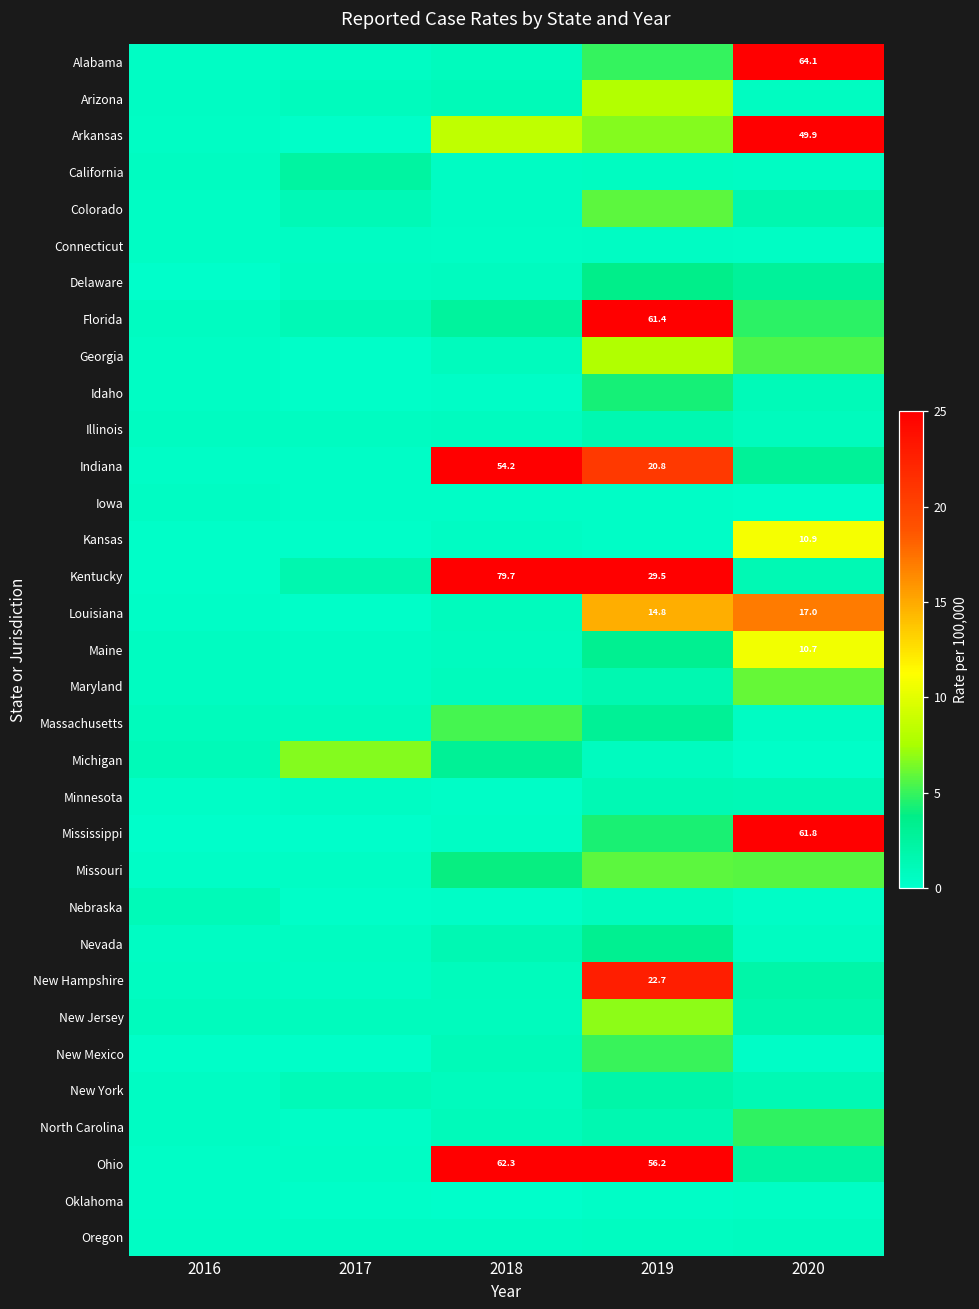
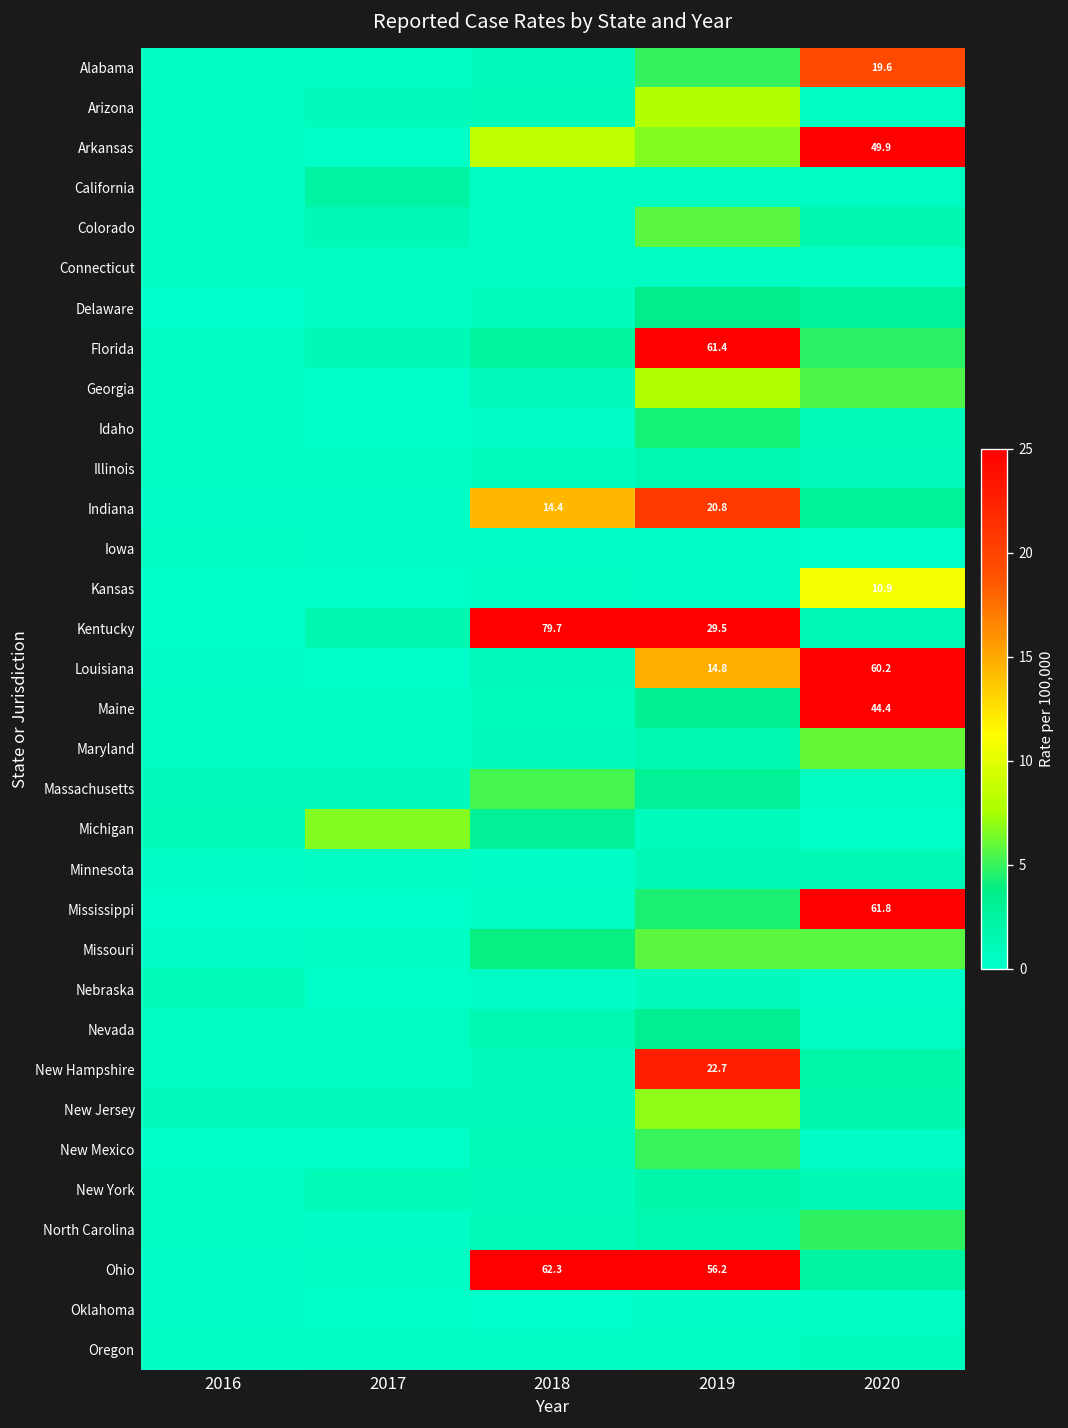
Alabama, 2020: 64.1 -> 19.6
Indiana, 2018: 54.2 -> 14.4
Louisiana, 2020: 17.0 -> 60.2
Maine, 2020: 10.7 -> 44.4
